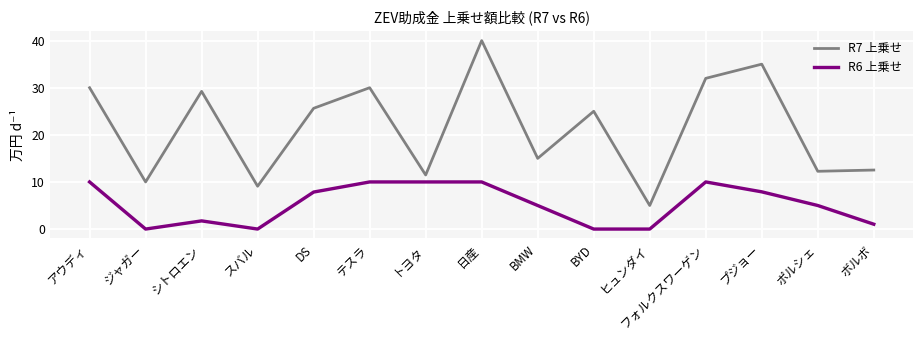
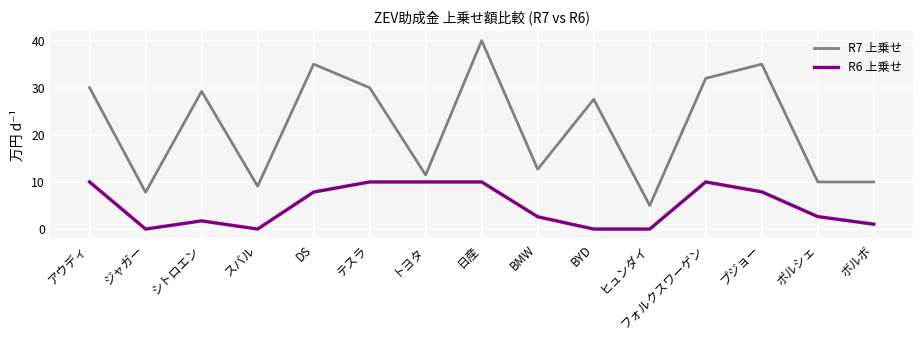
R7 上乗せ, ジャガー: 10 -> 8
R7 上乗せ, DS: 26 -> 35
R7 上乗せ, BMW: 15 -> 13
R6 上乗せ, BMW: 5 -> 3
R7 上乗せ, BYD: 25 -> 28
R7 上乗せ, ポルシェ: 12 -> 10
R6 上乗せ, ポルシェ: 5 -> 3
R7 上乗せ, ボルボ: 13 -> 10
